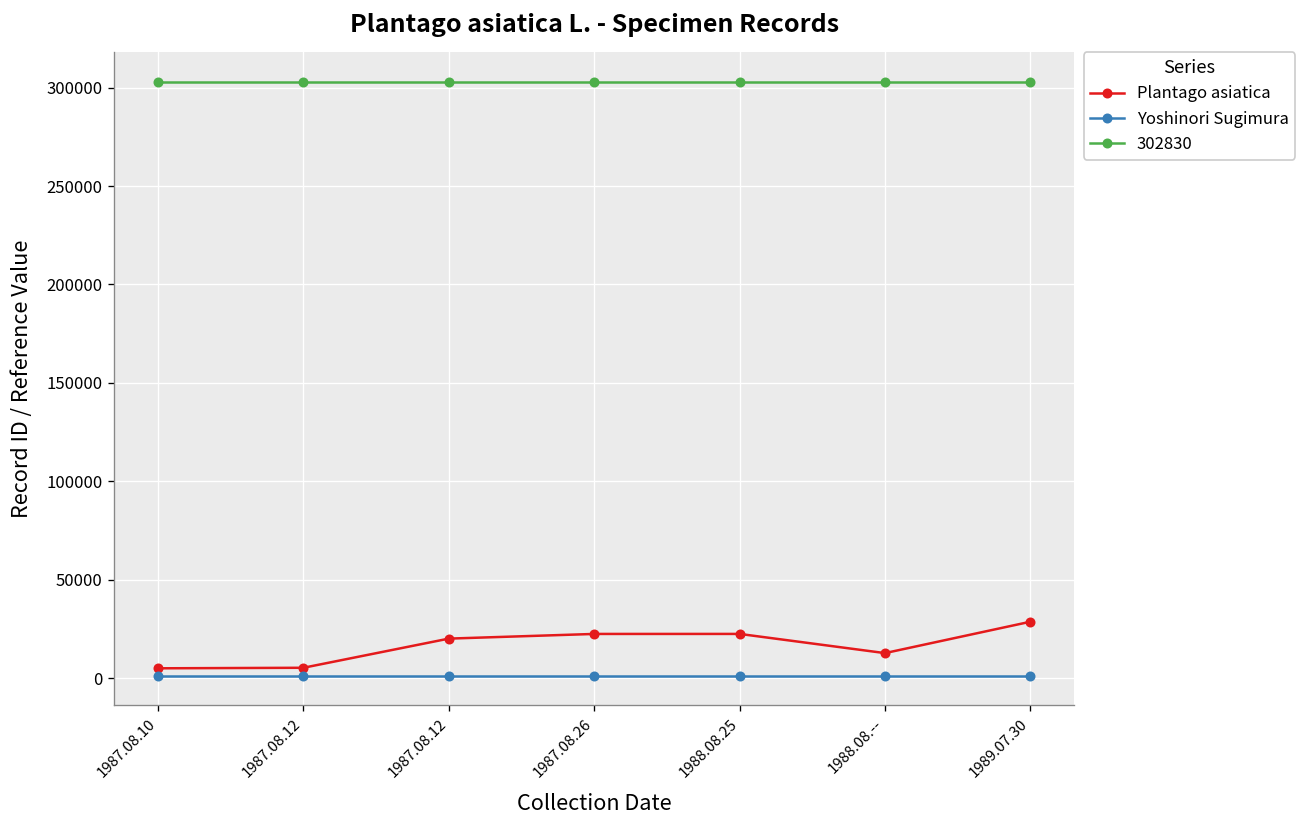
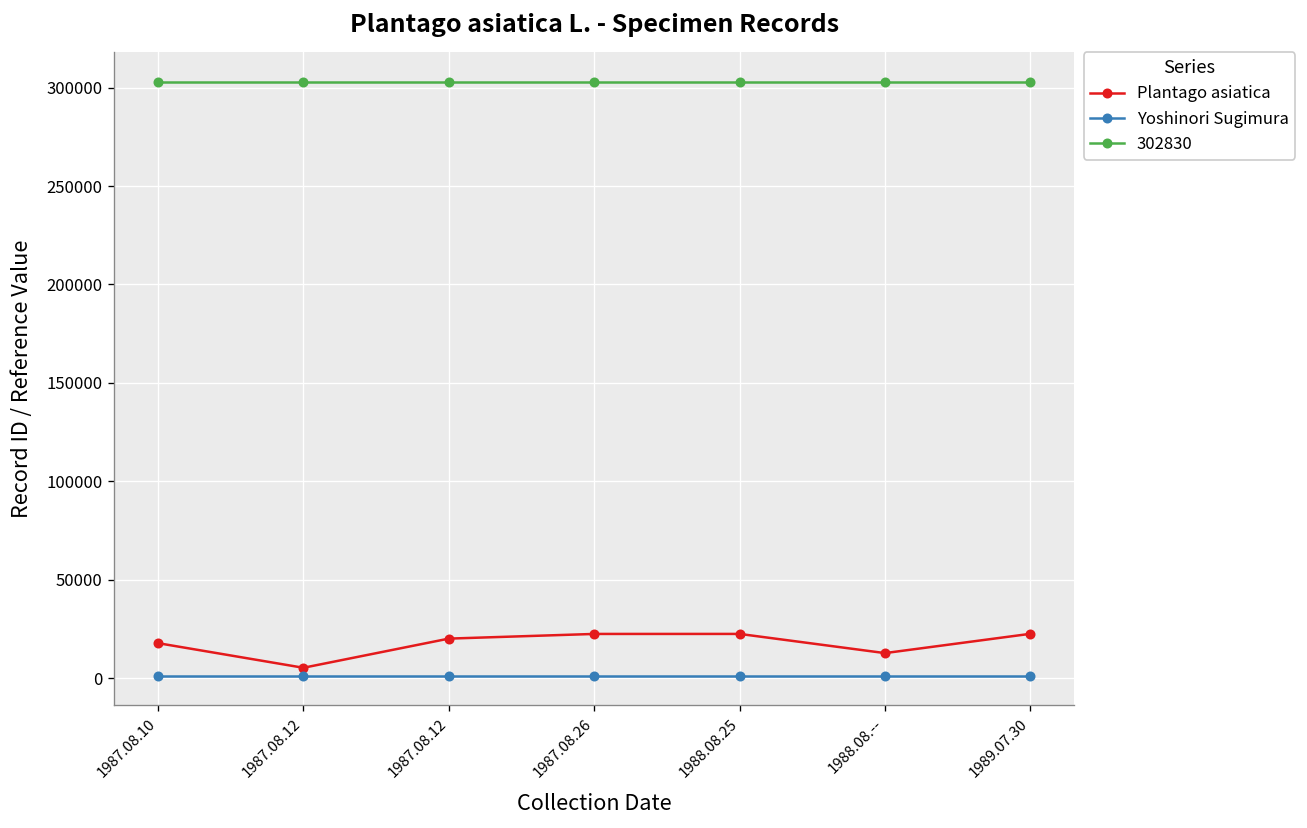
Plantago asiatica, 1987.08.10: 5000 -> 18000
Plantago asiatica, 1989.07.30: 29000 -> 22000
